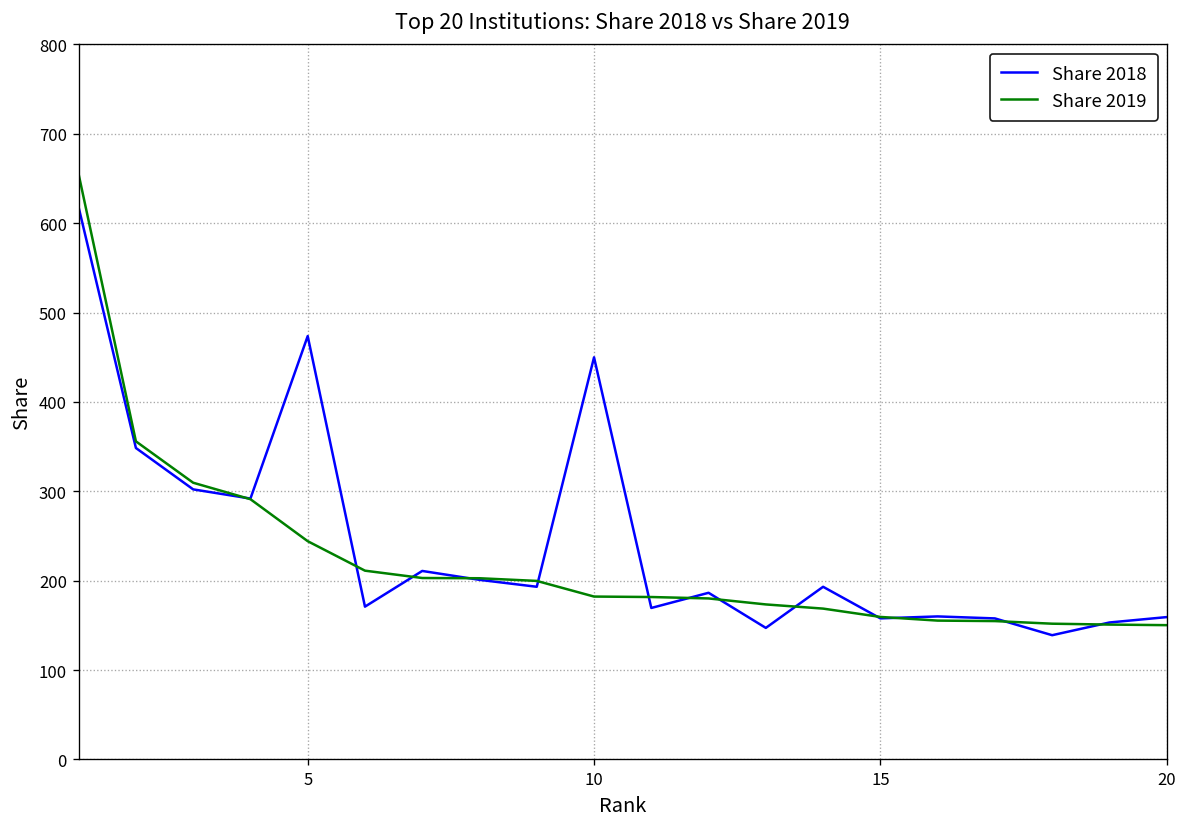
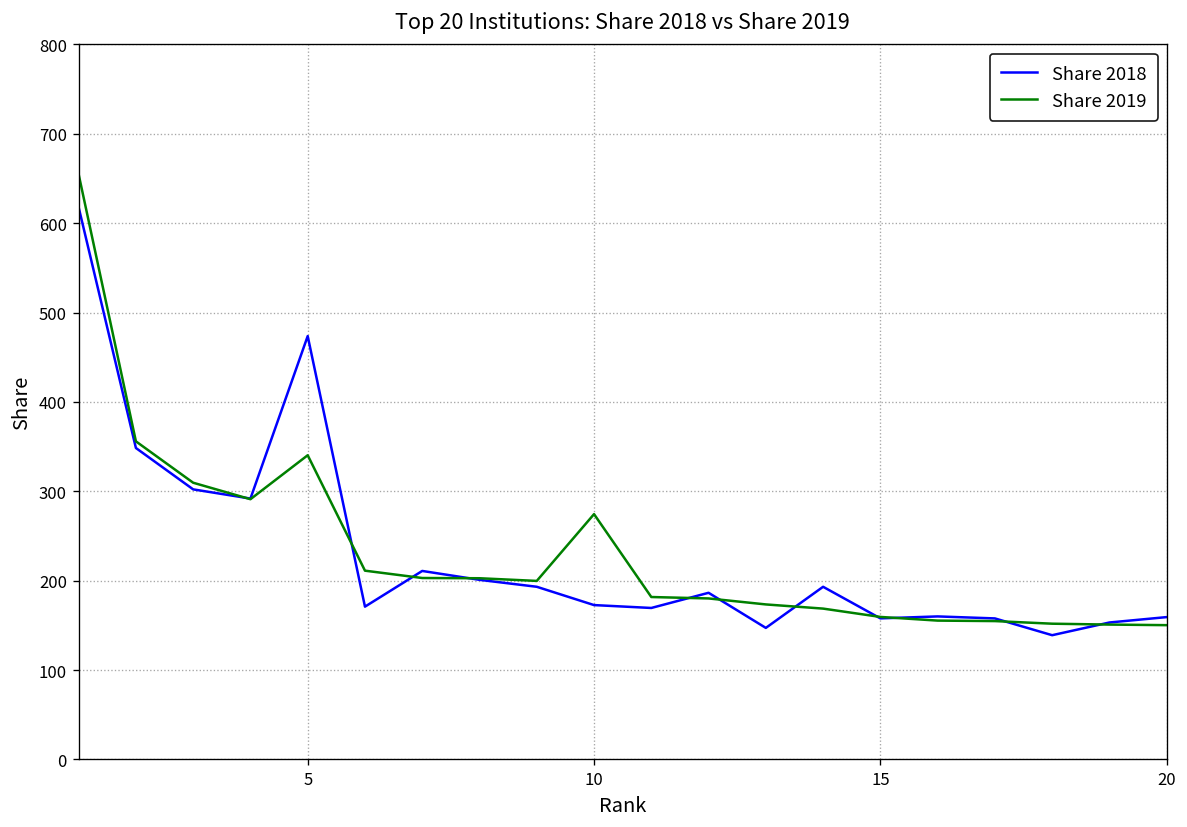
Share 2019, 5: 240 -> 340
Share 2018, 10: 450 -> 170
Share 2019, 10: 180 -> 270
